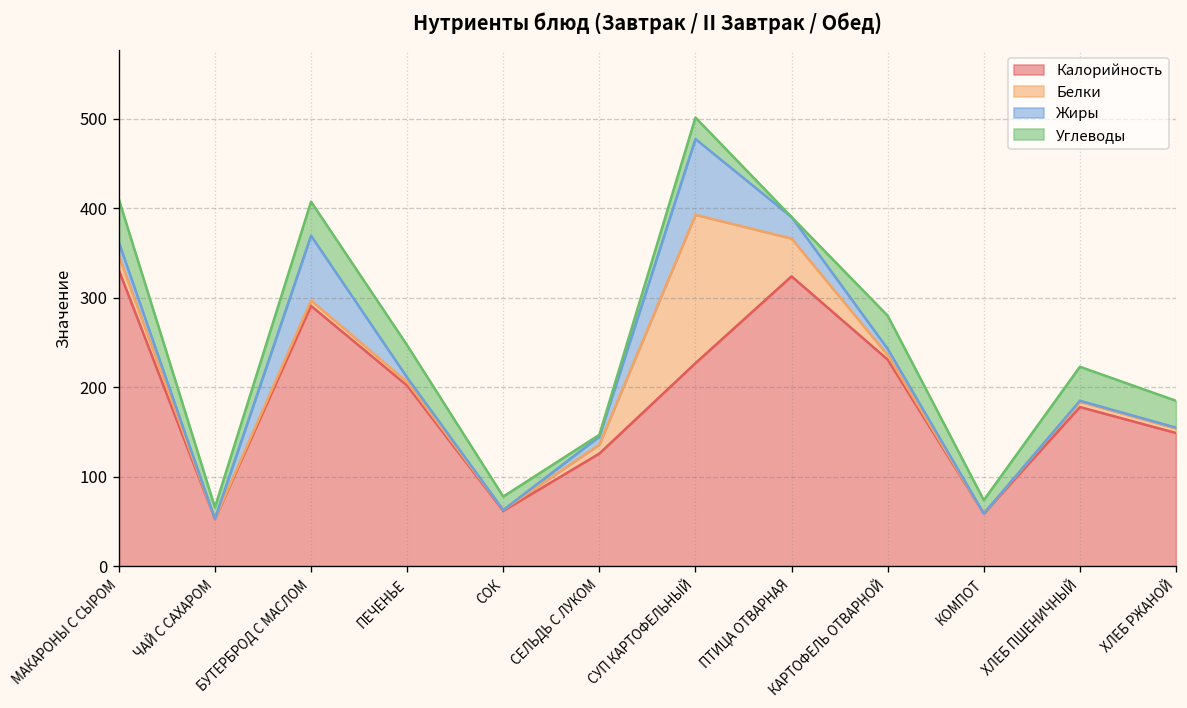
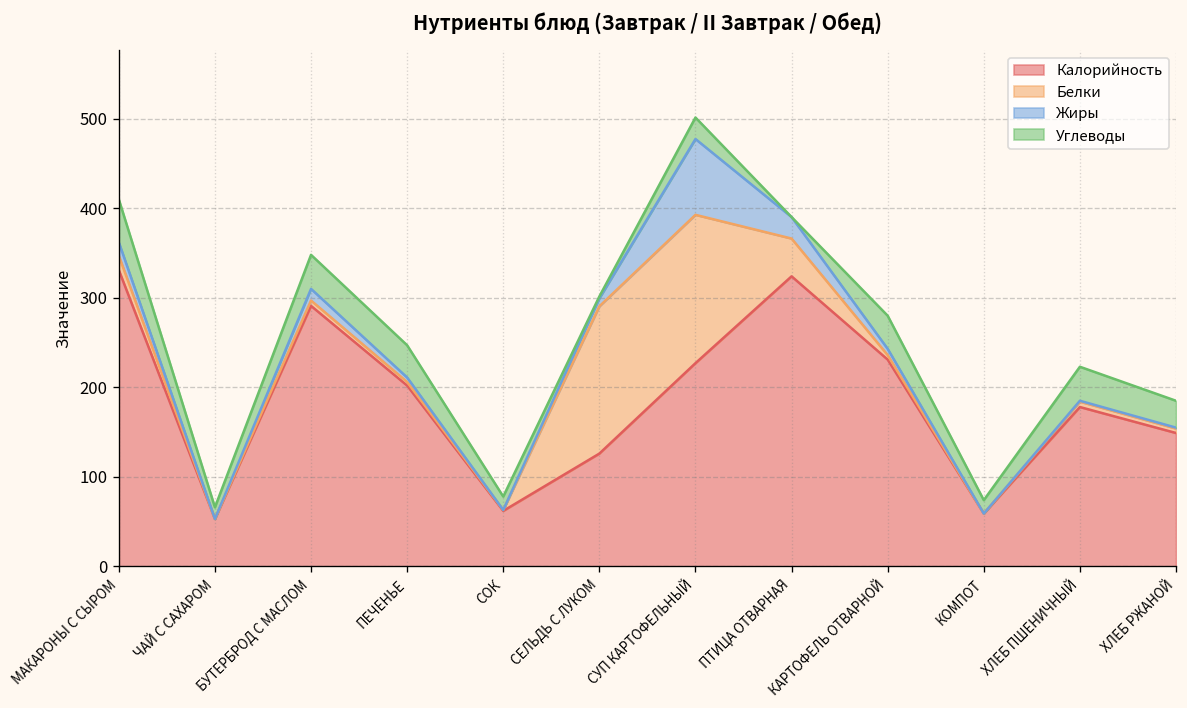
Жиры, БУТЕРБРОД С МАСЛОМ: 70 -> 10
Белки, СЕЛЬДЬ С ЛУКОМ: 10 -> 160
